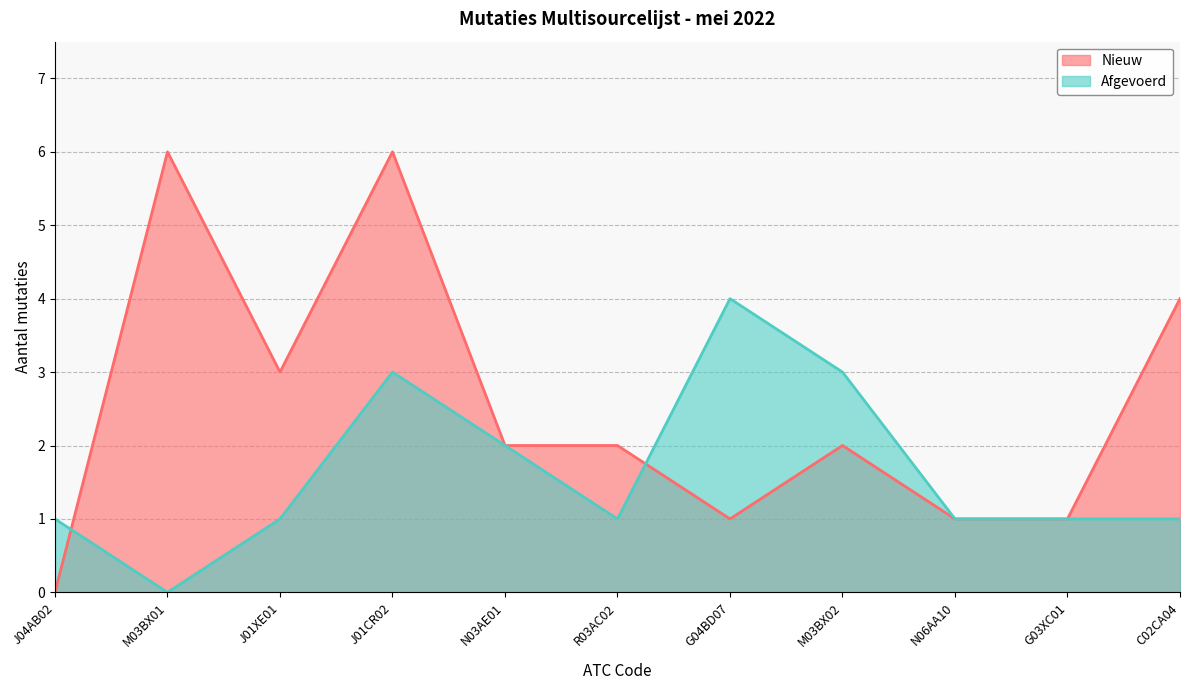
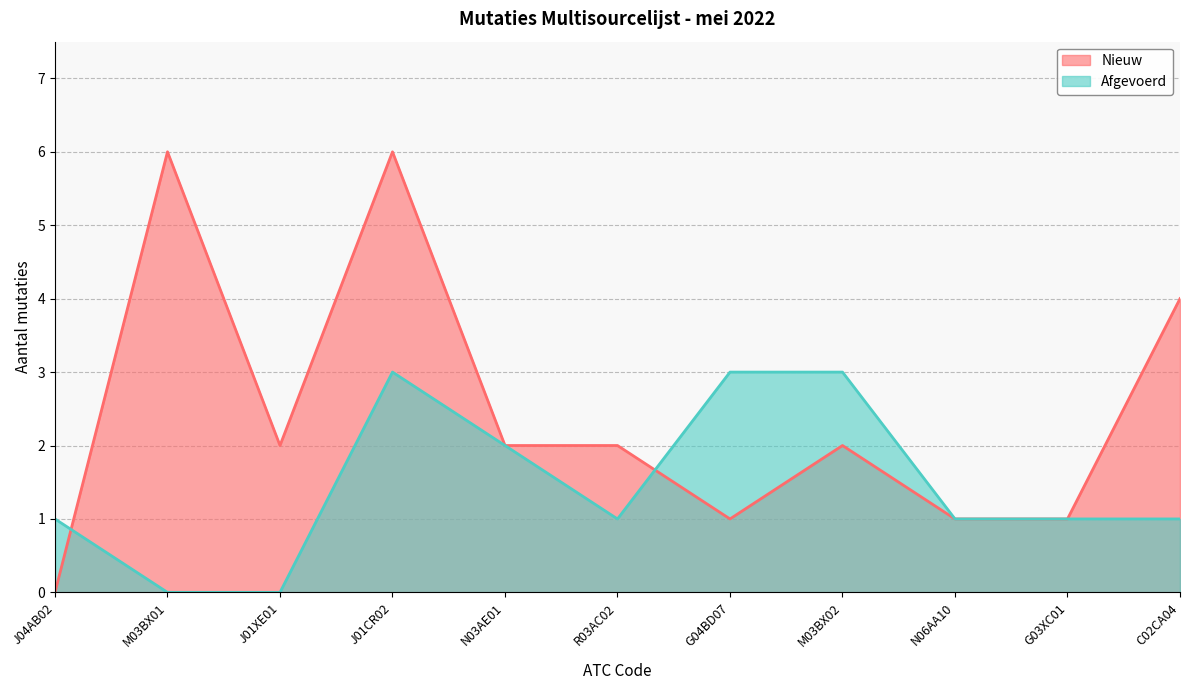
Nieuw, J01XE01: 3 -> 2
Afgevoerd, J01XE01: 1 -> 0
Afgevoerd, G04BD07: 4 -> 3
